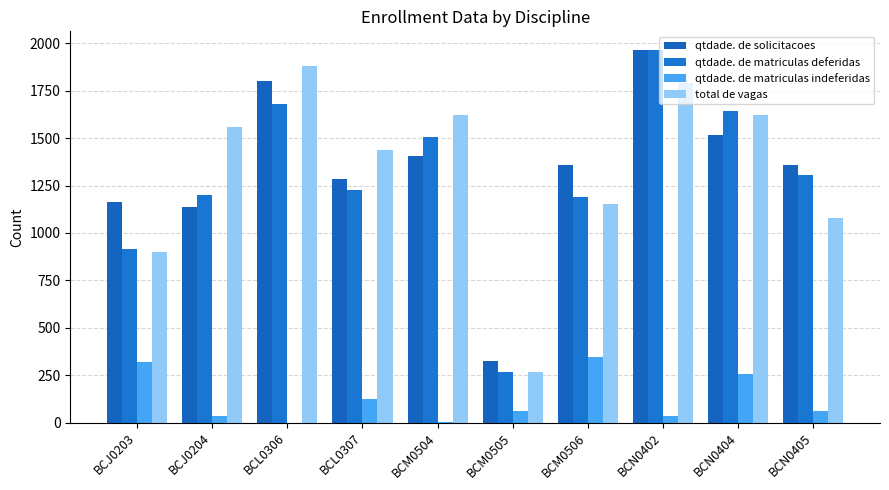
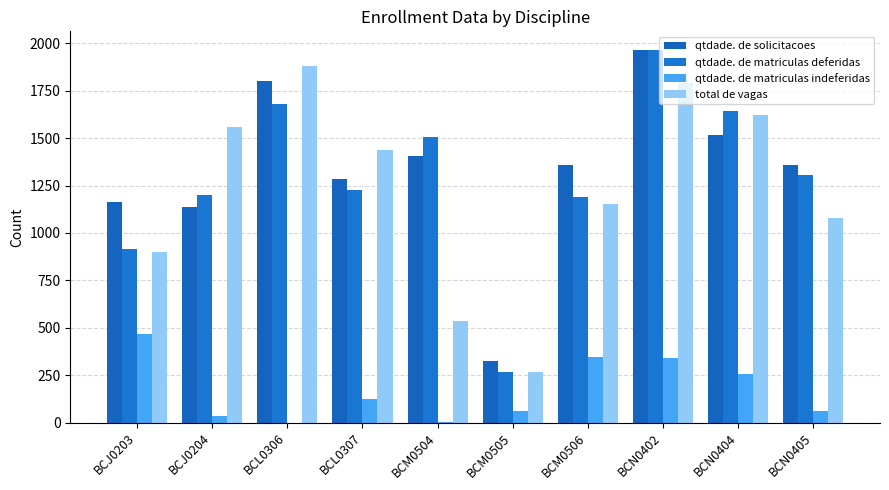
qtdade. de matriculas indeferidas, BCJ0203: 320 -> 470
total de vagas, BCM0504: 1620 -> 540
qtdade. de matriculas indeferidas, BCN0402: 40 -> 340
